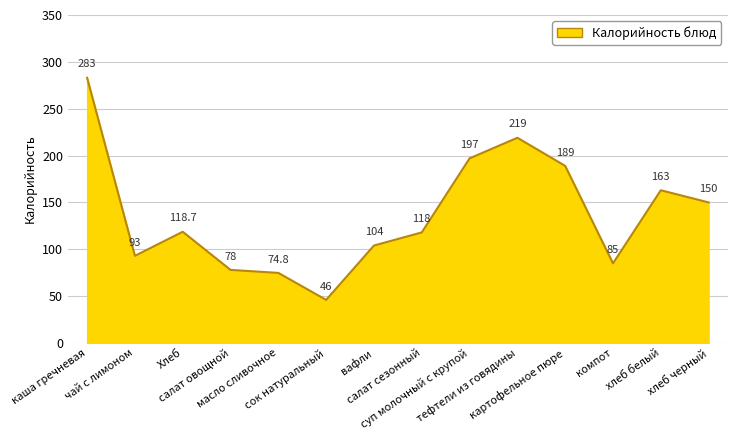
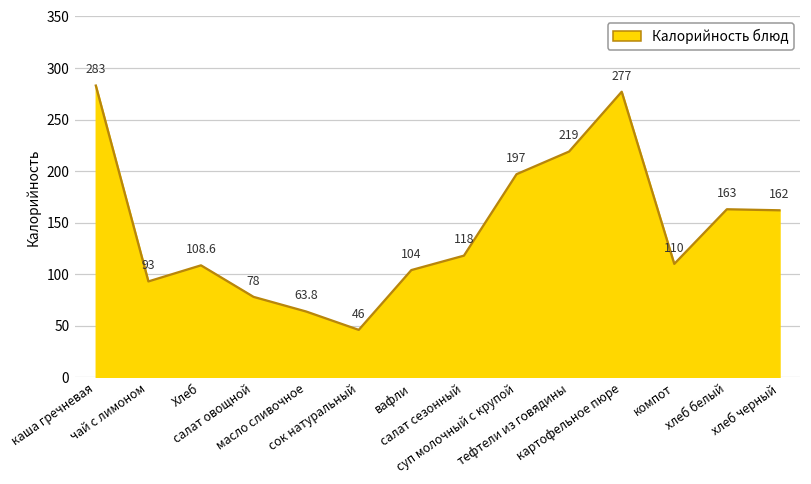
Хлеб: 118.7 -> 108.6
масло сливочное: 74.8 -> 63.8
картофельное пюре: 189 -> 277
компот: 85 -> 110
хлеб черный: 150 -> 162
